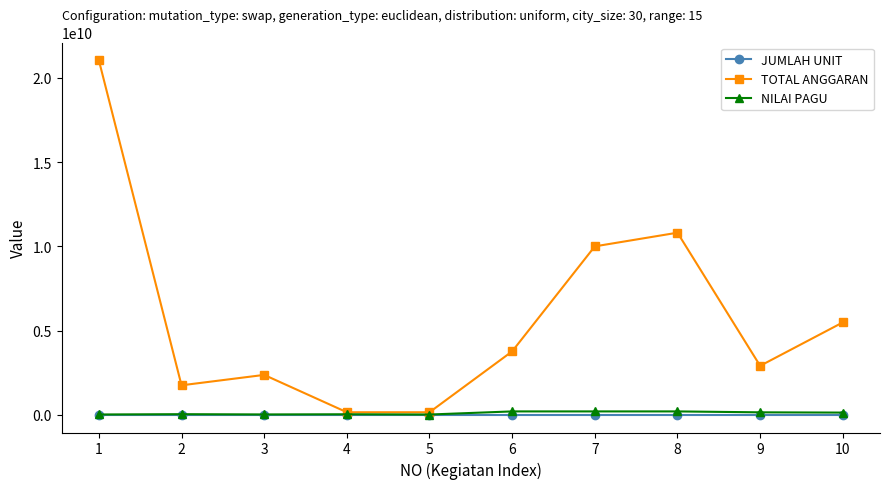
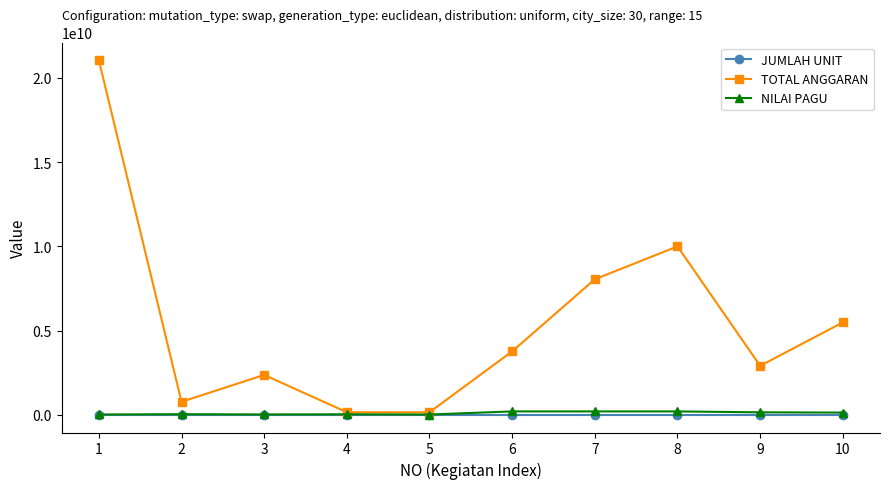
TOTAL ANGGARAN, 2: 1800000000 -> 800000000
TOTAL ANGGARAN, 7: 10000000000 -> 8000000000
TOTAL ANGGARAN, 8: 10800000000 -> 10000000000
